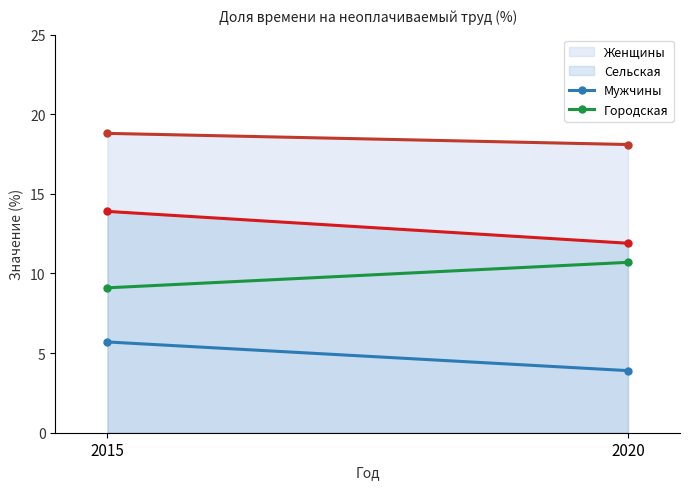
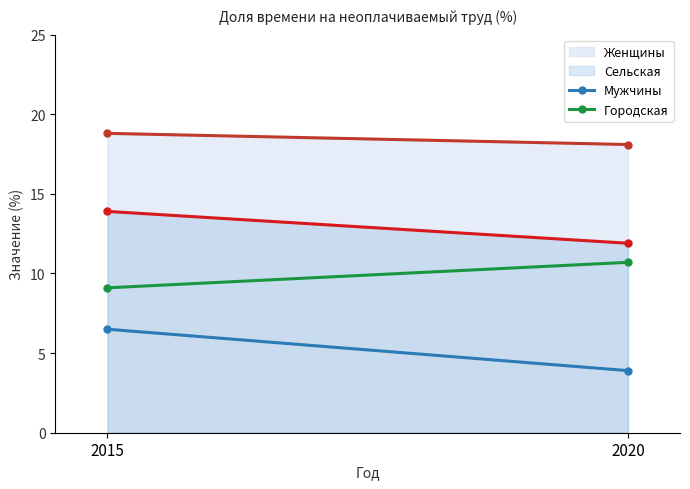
Мужчины, 2015: 5.7 -> 6.5
